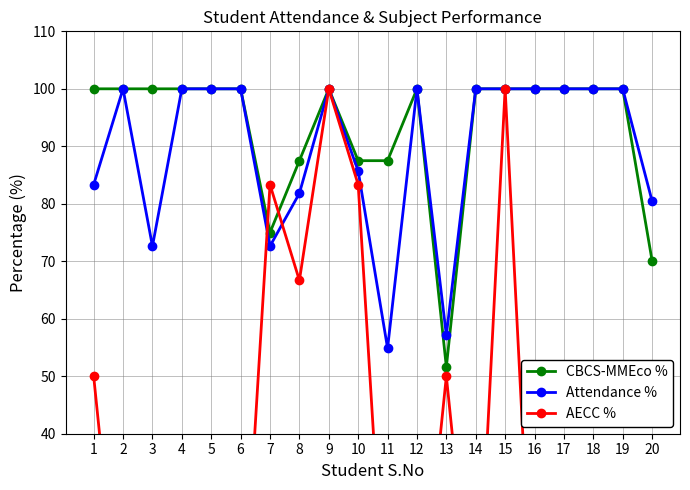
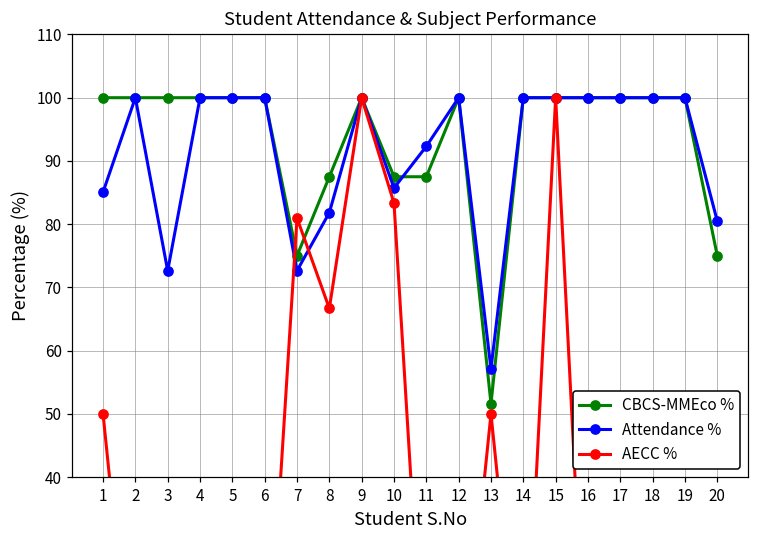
Attendance %, 1: 83 -> 85
AECC %, 7: 83 -> 81
Attendance %, 11: 55 -> 92
CBCS-MMEco %, 20: 70 -> 75
